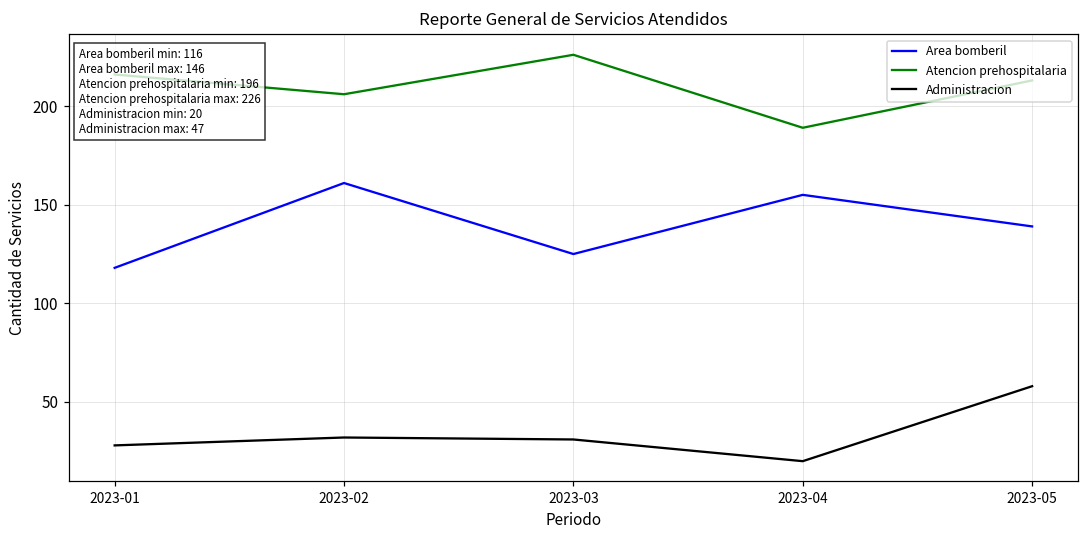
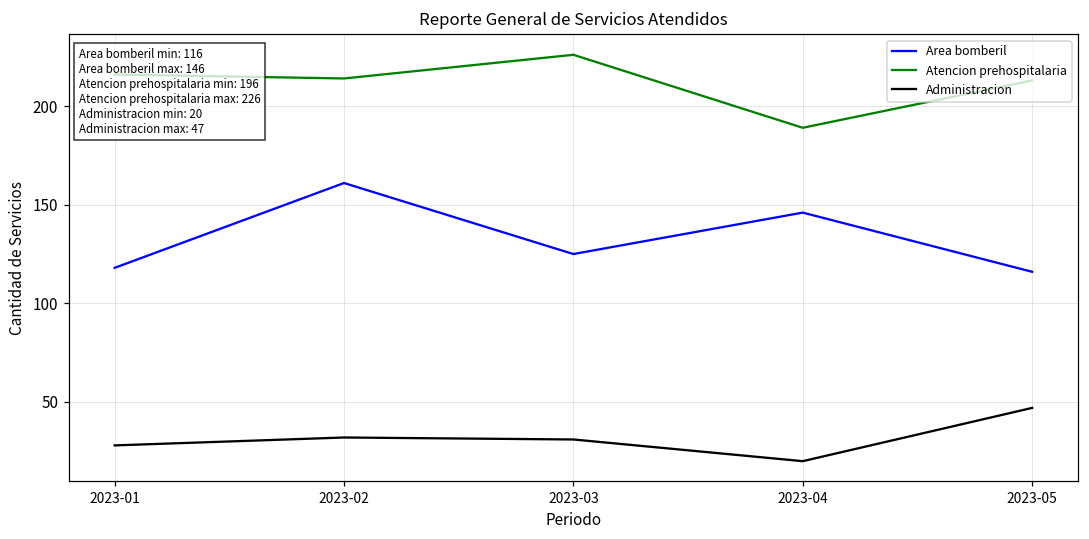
Atencion prehospitalaria, 2023-02: 206 -> 214
Area bomberil, 2023-04: 155 -> 146
Area bomberil, 2023-05: 139 -> 116
Administracion, 2023-05: 58 -> 47
